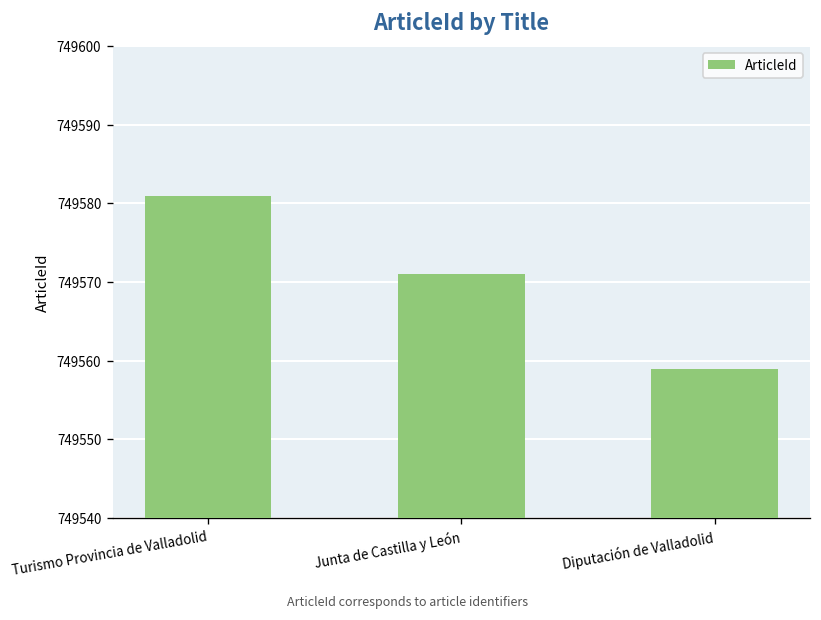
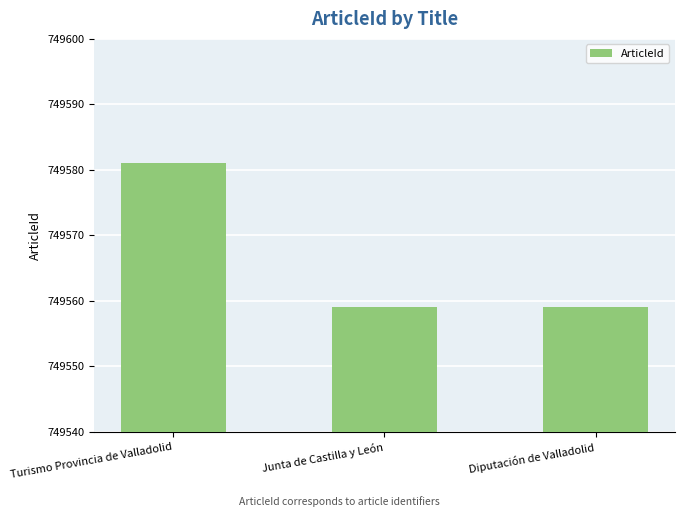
Junta de Castilla y León: 749571 -> 749559
